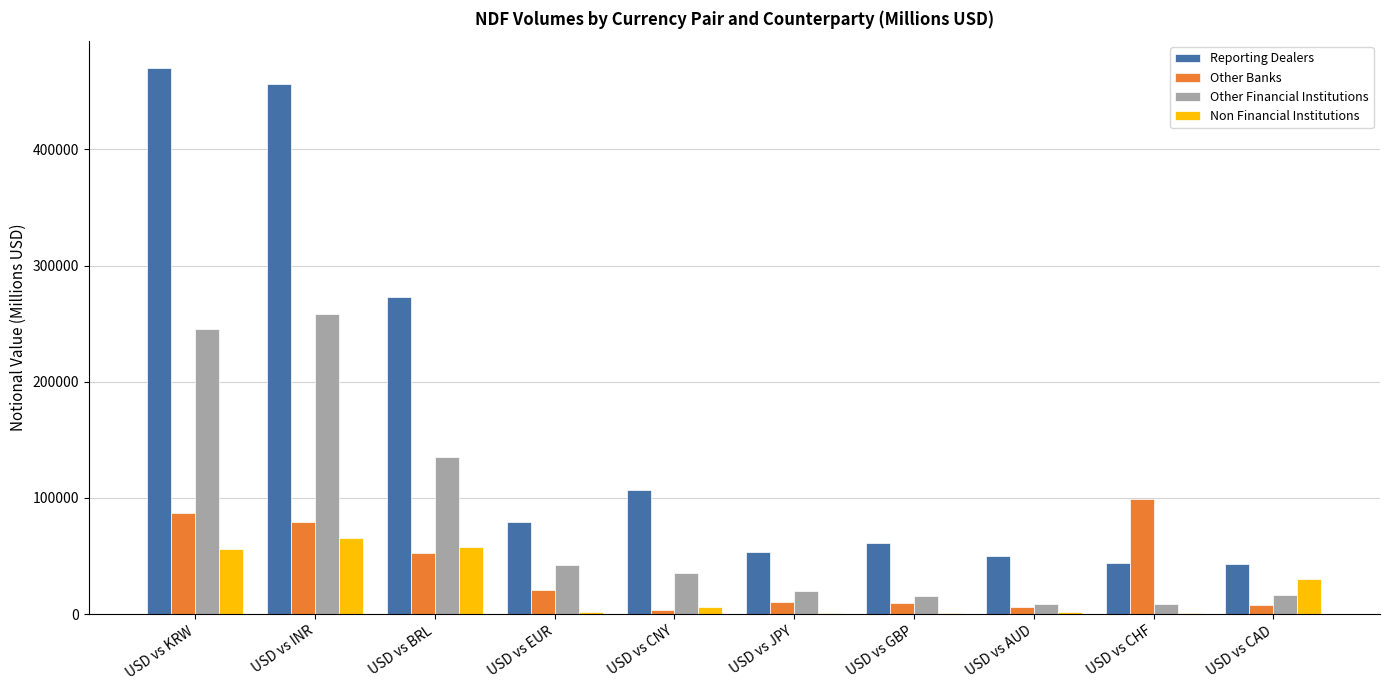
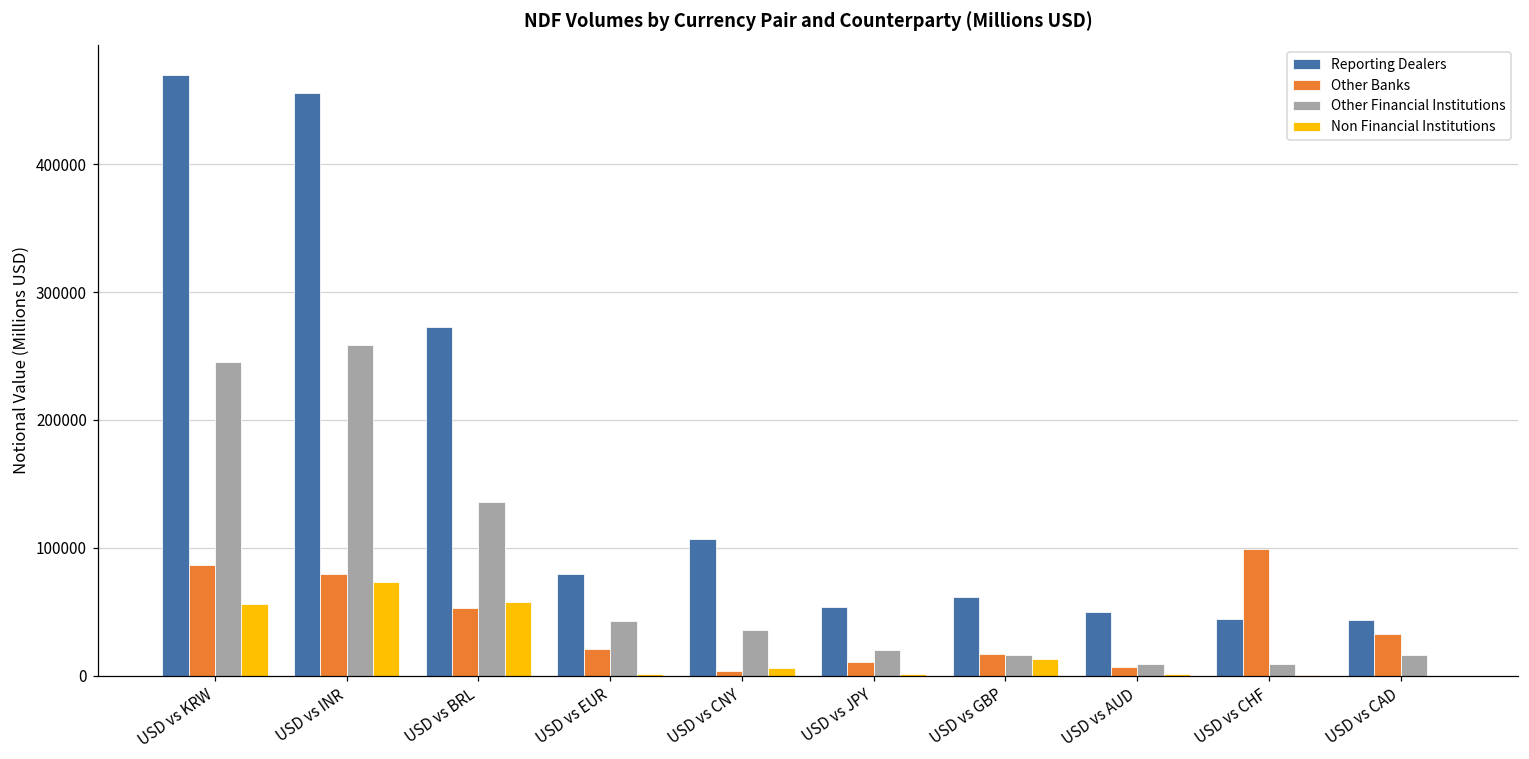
Non Financial Institutions, USD vs INR: 66000 -> 73000
Other Banks, USD vs GBP: 10000 -> 17000
Non Financial Institutions, USD vs GBP: 1000 -> 13000
Other Banks, USD vs CAD: 8000 -> 32000
Non Financial Institutions, USD vs CAD: 30000 -> 0
